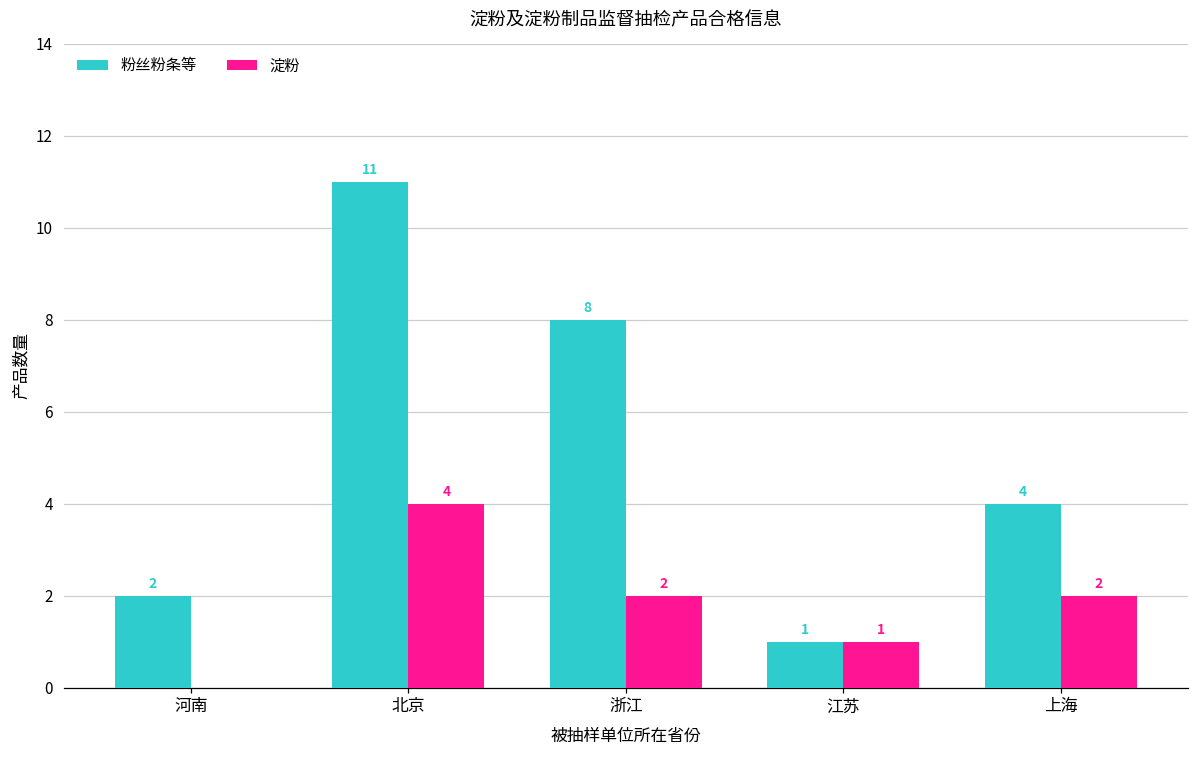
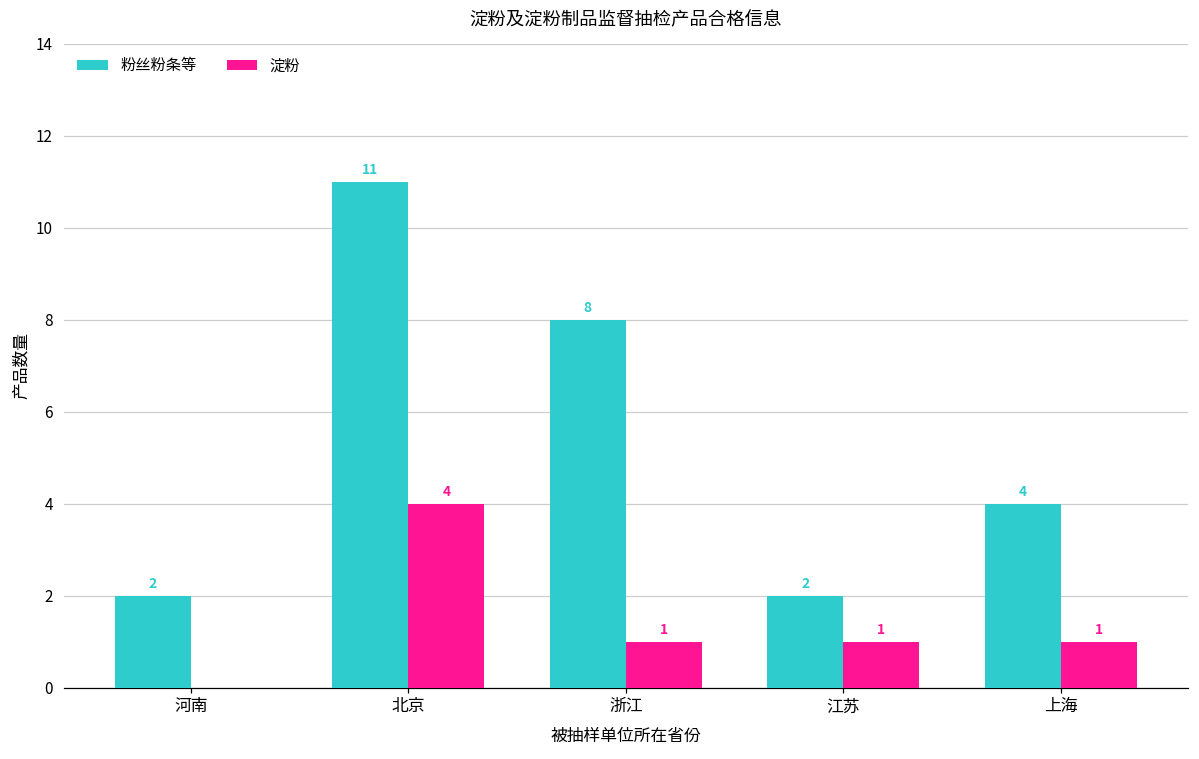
淀粉, 浙江: 2 -> 1
粉丝粉条等, 江苏: 1 -> 2
淀粉, 上海: 2 -> 1
